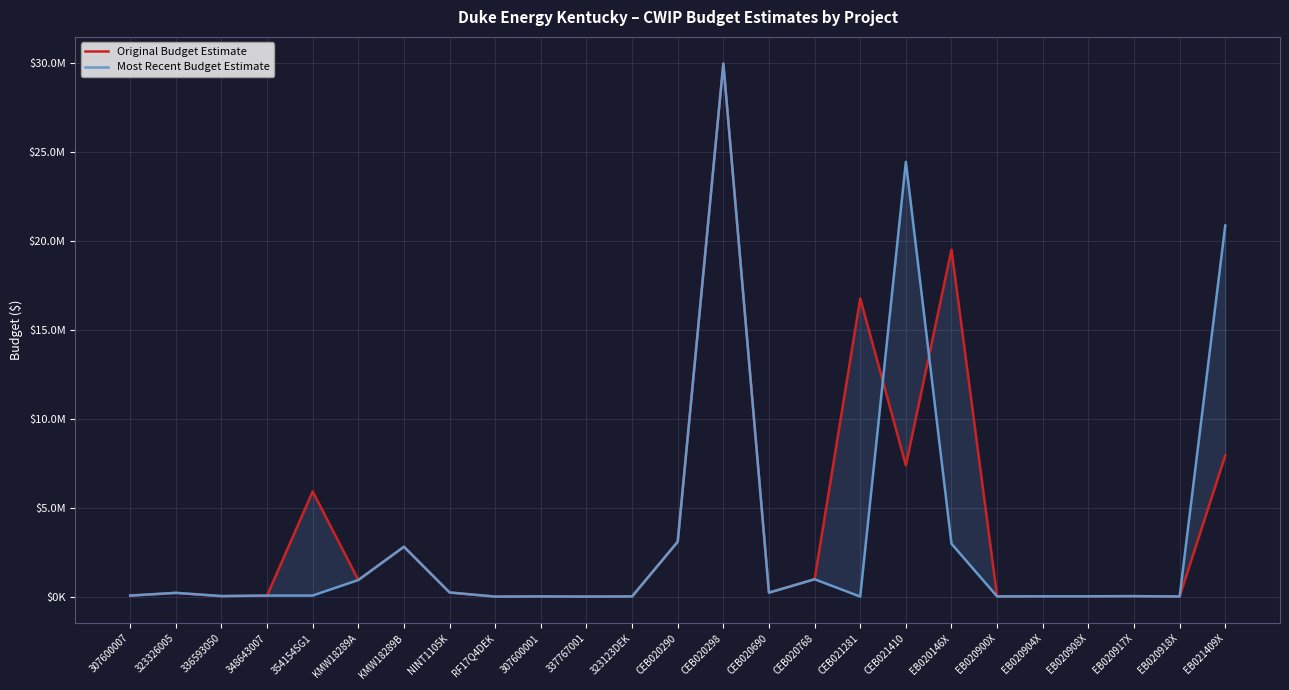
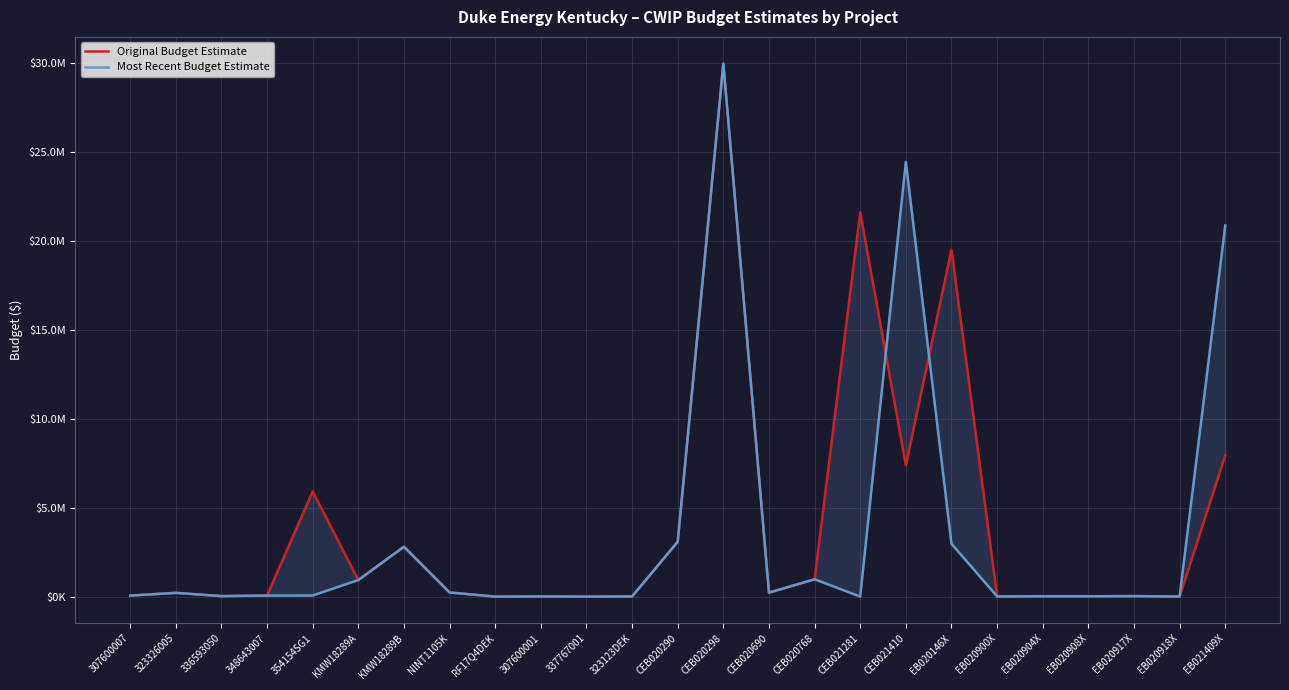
Original Budget Estimate, CEB021281: $16800000 -> $21600000
